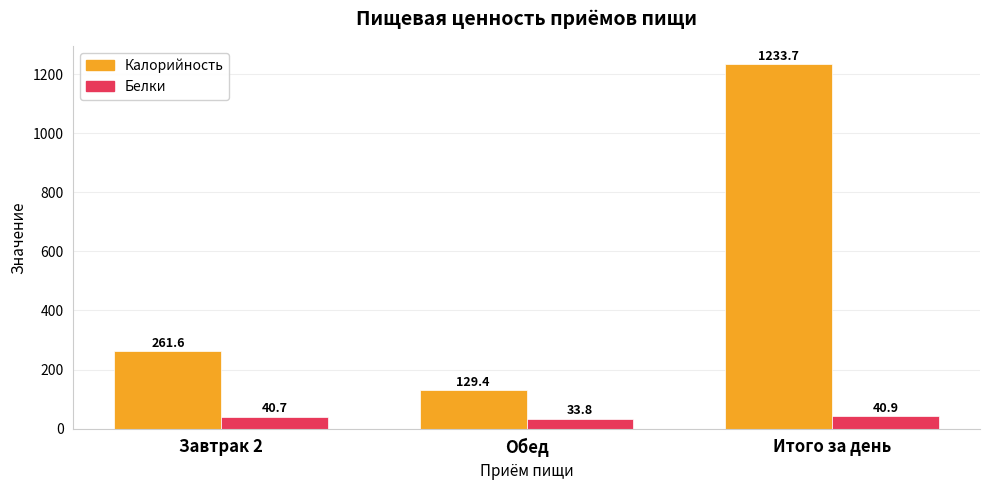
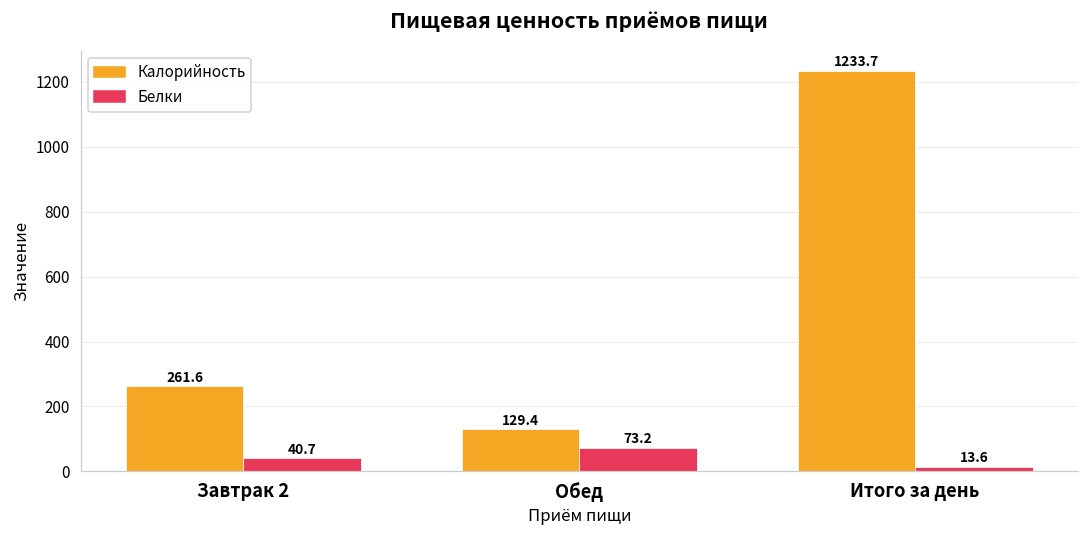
Белки, Обед: 33.8 -> 73.2
Белки, Итого за день: 40.9 -> 13.6
